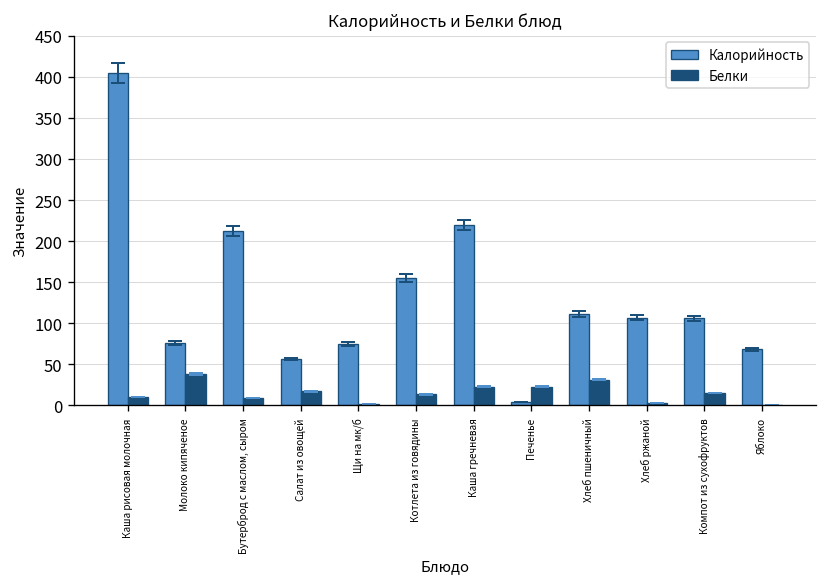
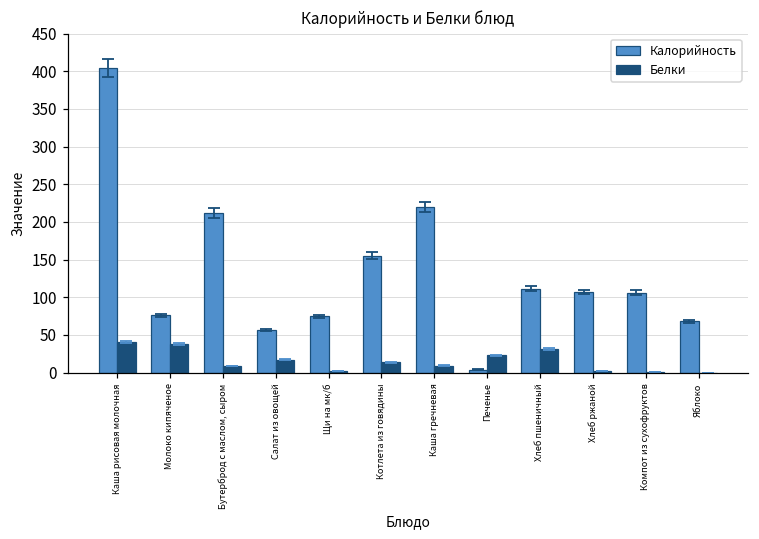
Белки, Каша рисовая молочная: 10 -> 40
Белки, Каша гречневая: 20 -> 10
Белки, Компот из сухофруктов: 20 -> 0
